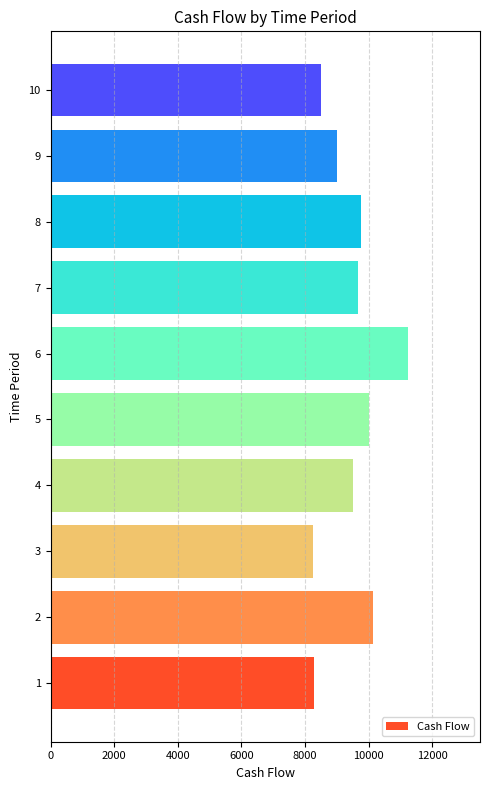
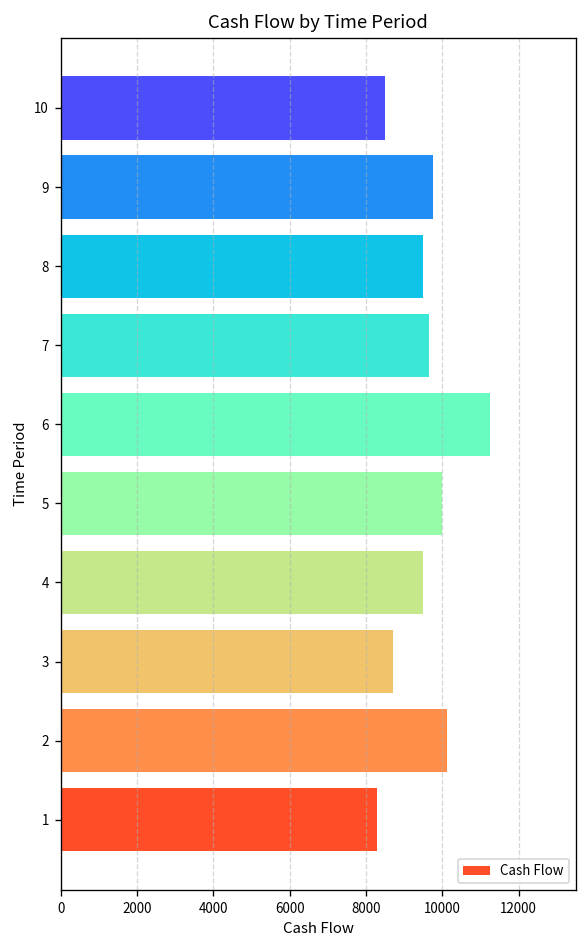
9: 9000 -> 9800
8: 9800 -> 9500
3: 8300 -> 8700
